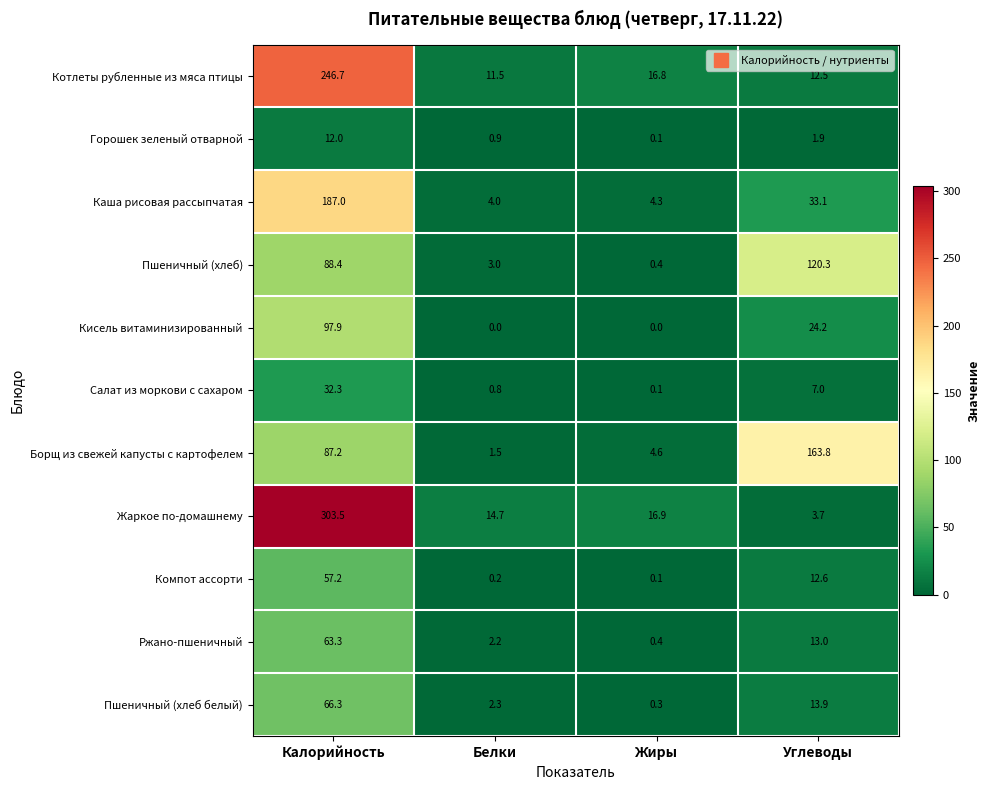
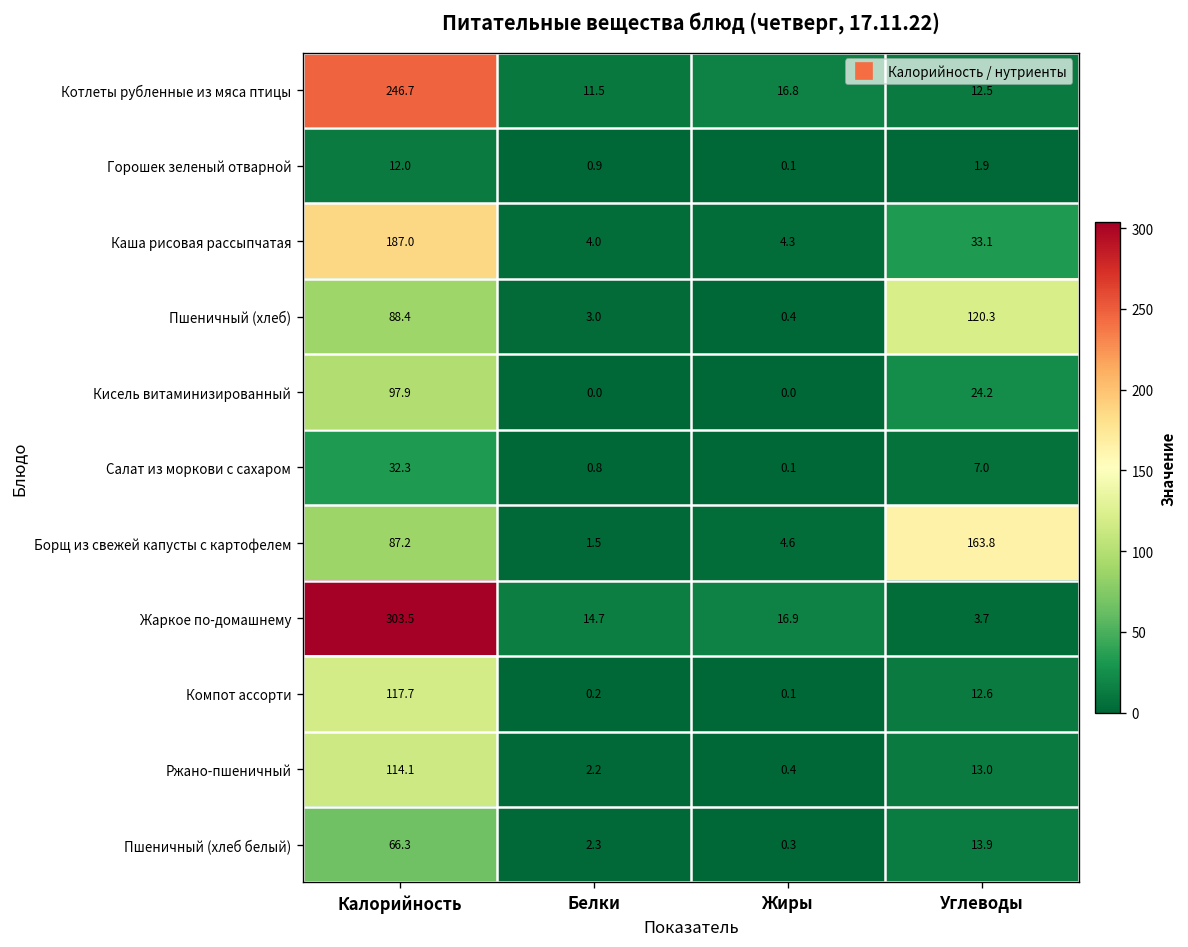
Компот ассорти, Калорийность: 57.2 -> 117.7
Ржано-пшеничный, Калорийность: 63.3 -> 114.1
